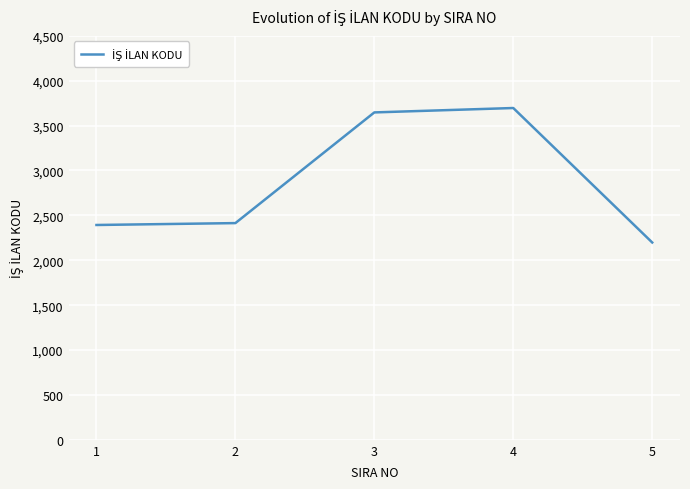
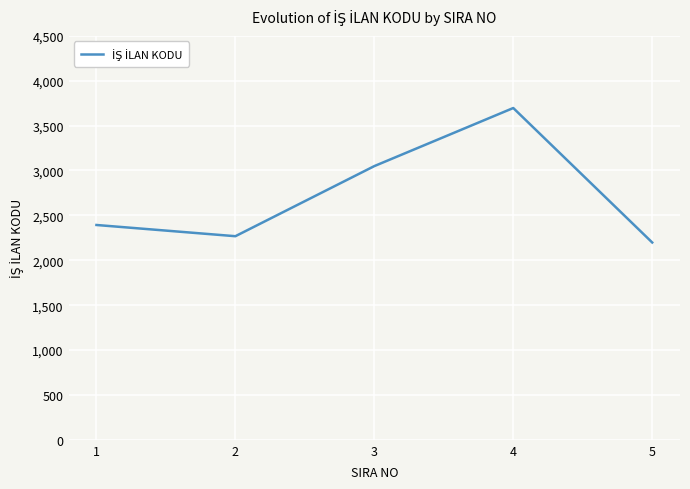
2: 2,400 -> 2,300
3: 3,600 -> 3,000
